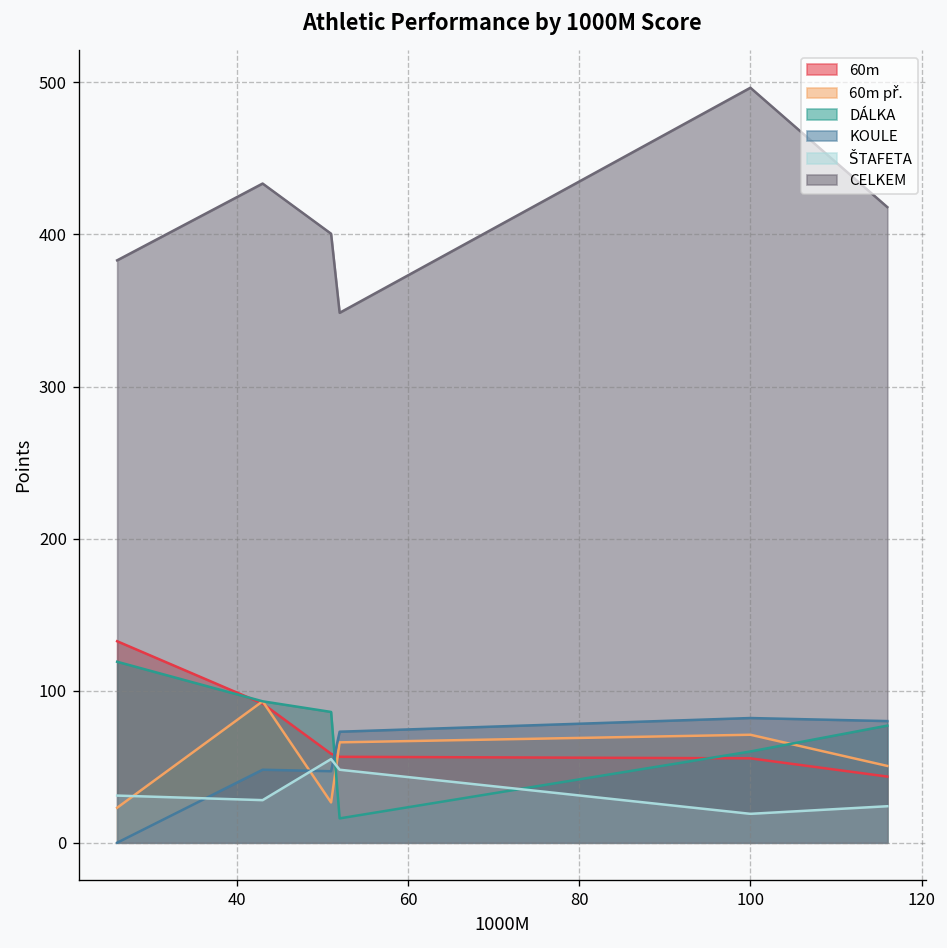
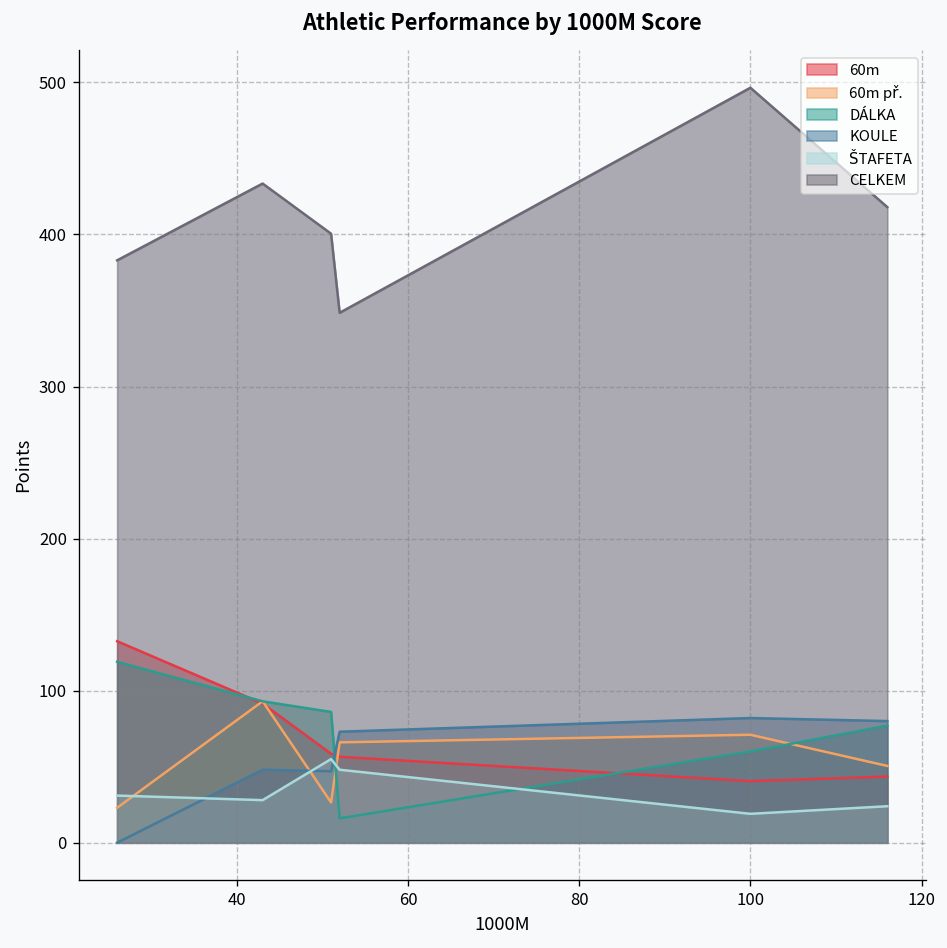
60m, 100: 56 -> 41
